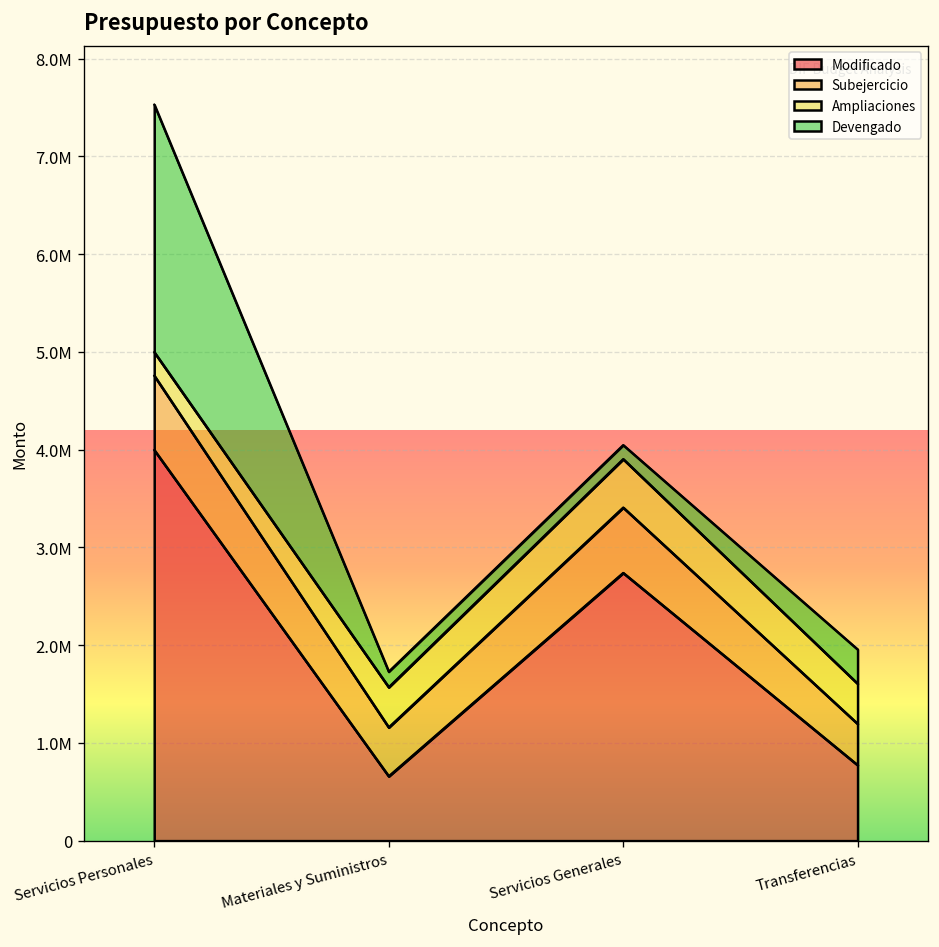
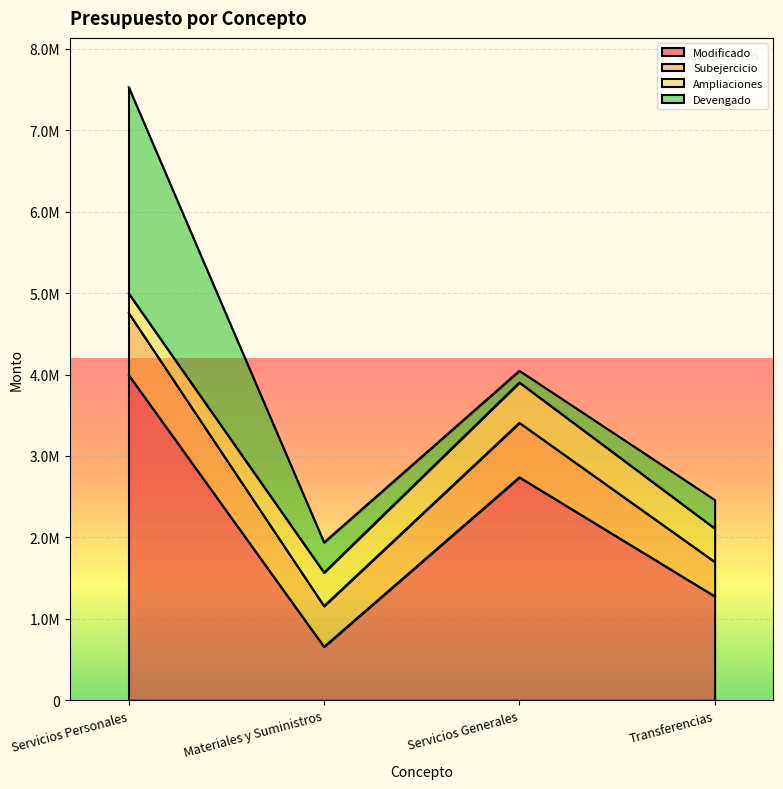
Devengado, Materiales y Suministros: 200000 -> 400000
Modificado, Transferencias: 800000 -> 1300000
